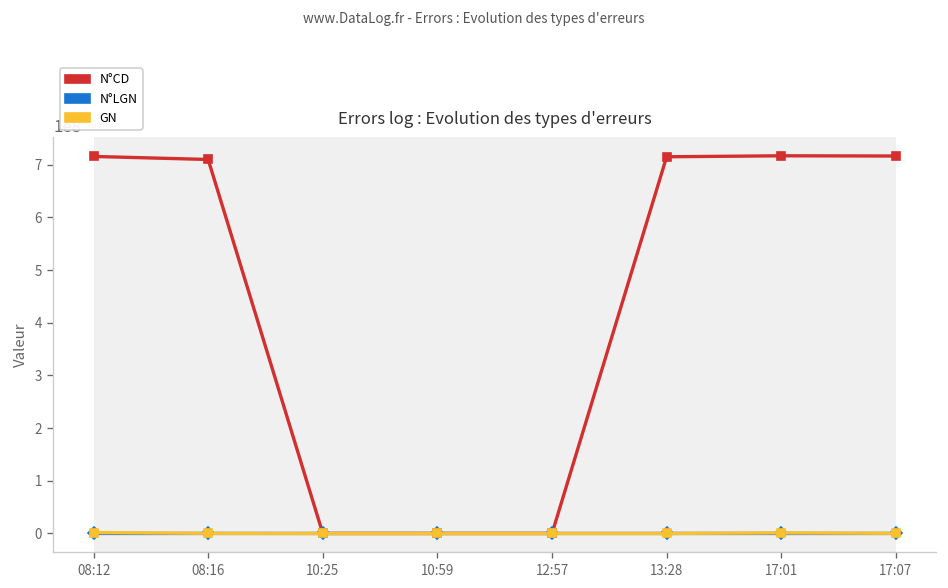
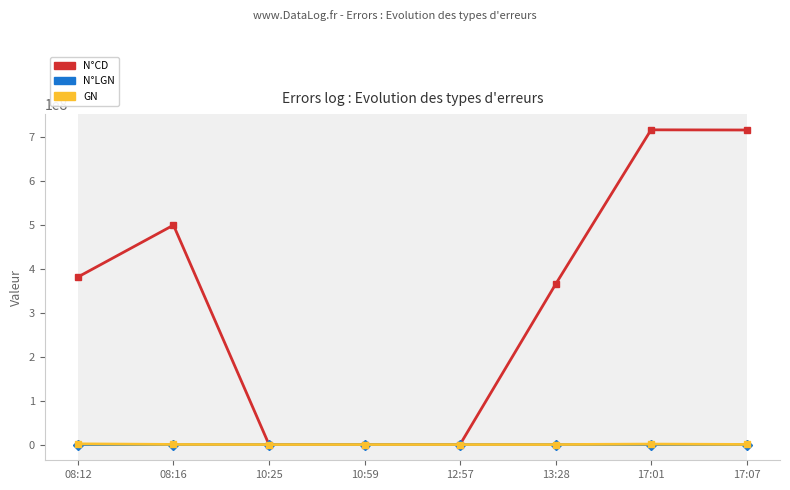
N°CD, 08:12: 720000000 -> 380000000
N°CD, 08:16: 710000000 -> 500000000
N°CD, 13:28: 720000000 -> 360000000
